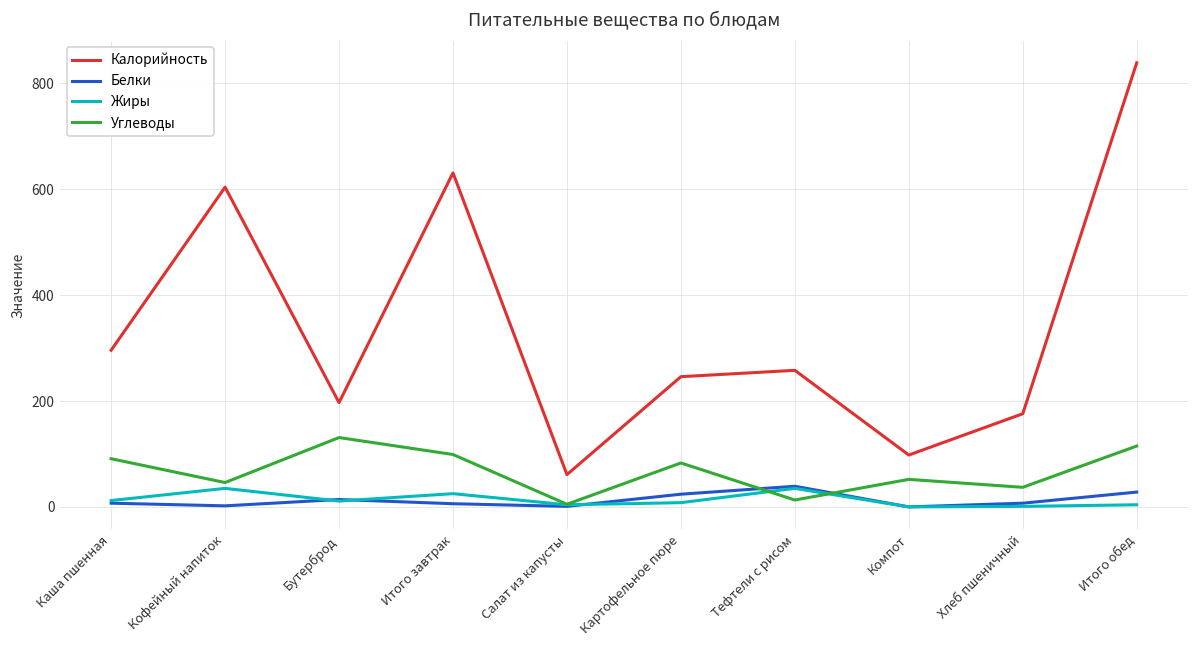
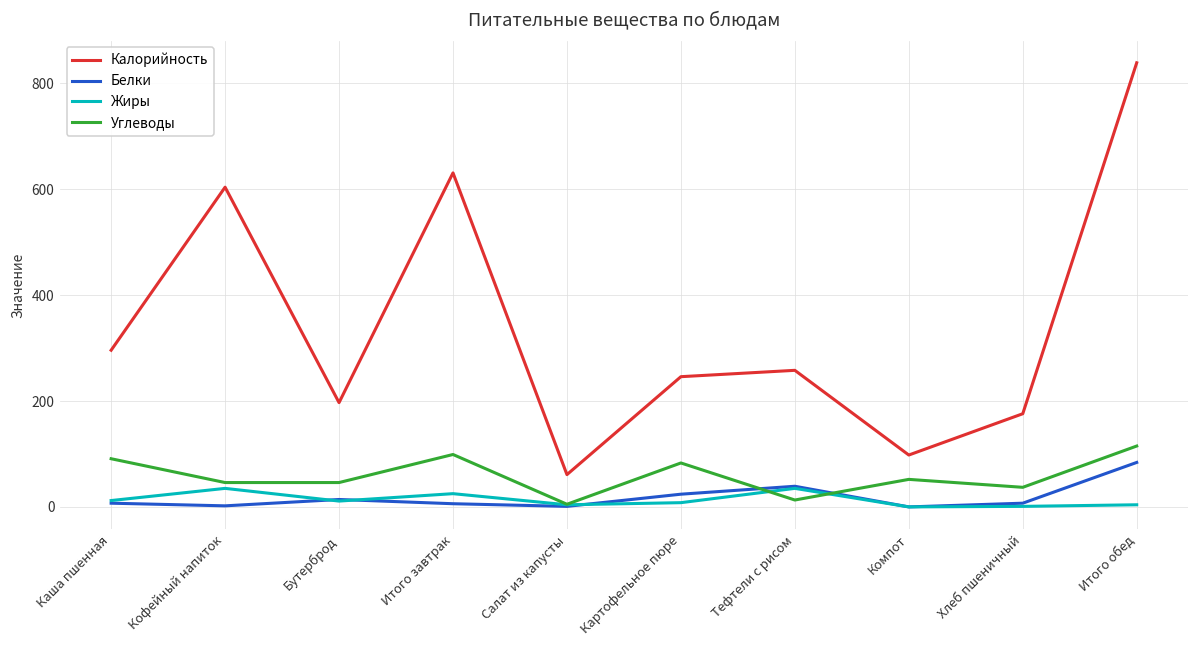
Углеводы, Бутерброд: 130 -> 50
Белки, Итого обед: 30 -> 80
